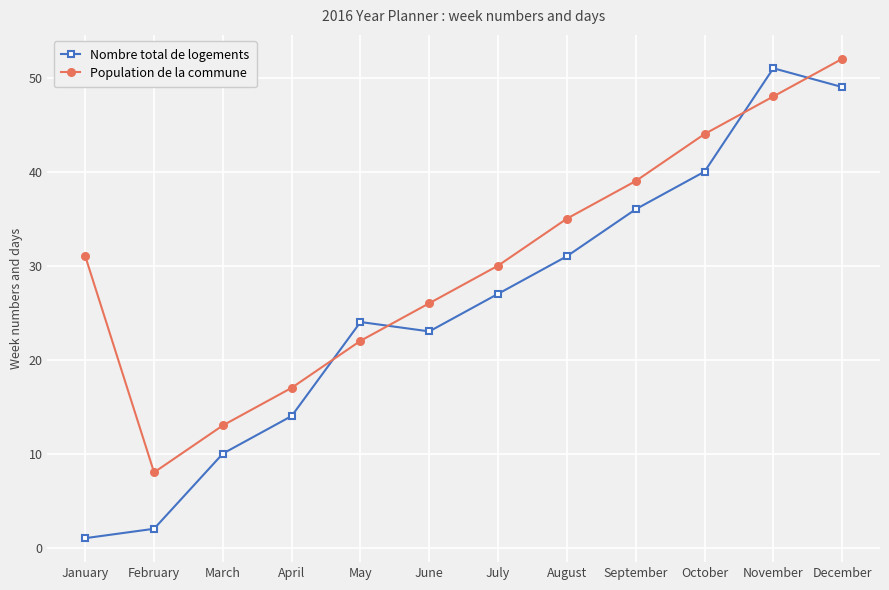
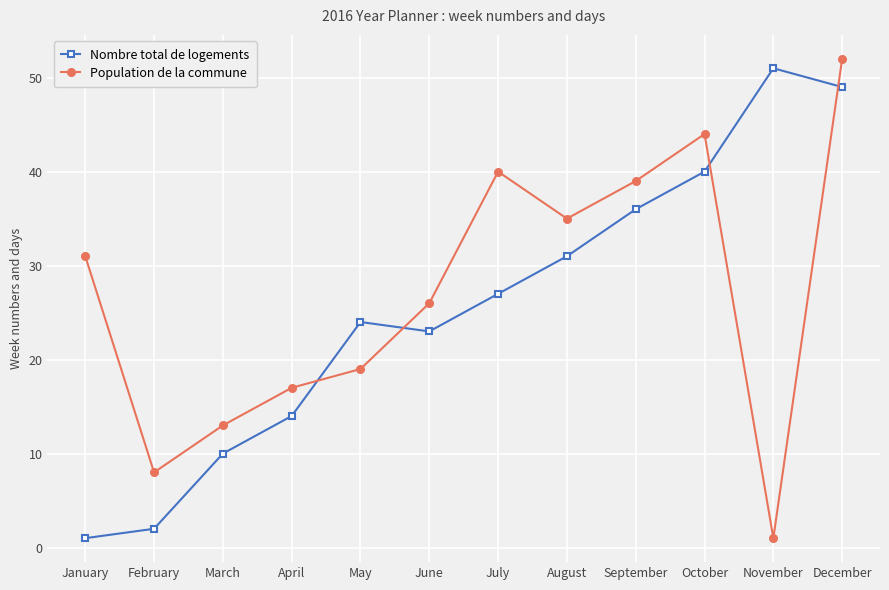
Population de la commune, May: 22 -> 19
Population de la commune, July: 30 -> 40
Population de la commune, November: 48 -> 1
